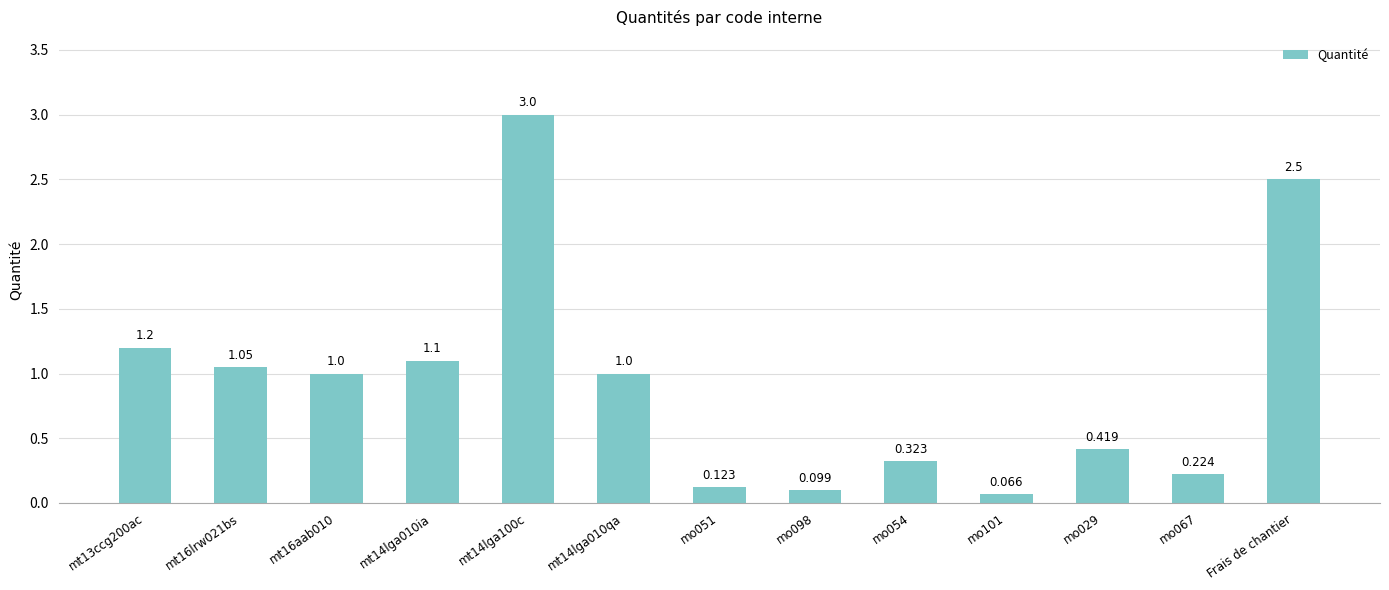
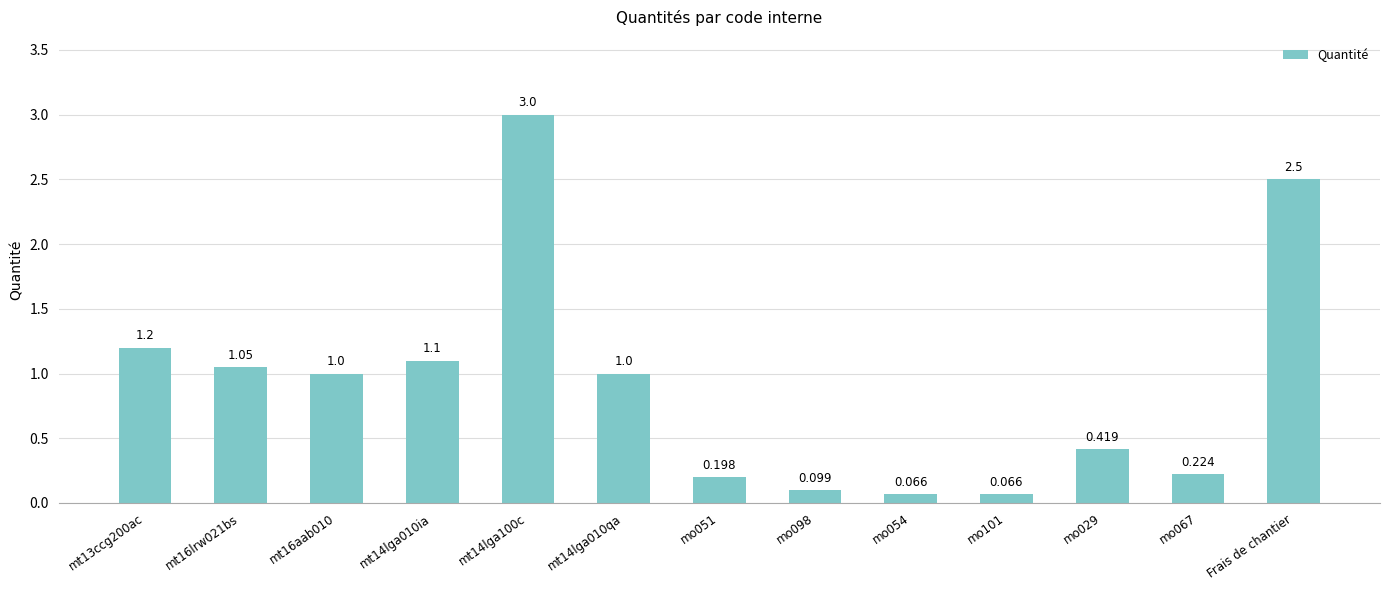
mo051: 0.123 -> 0.198
mo054: 0.323 -> 0.066
